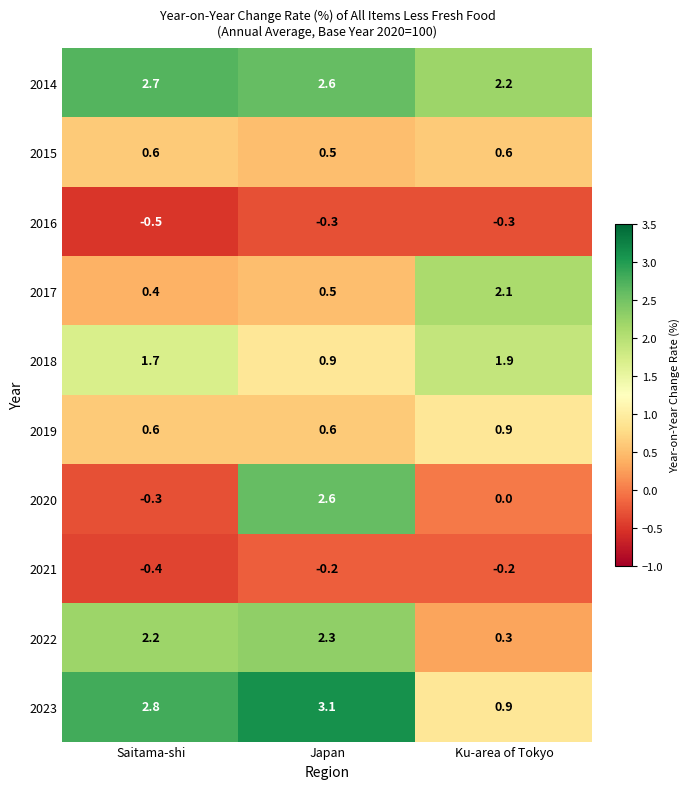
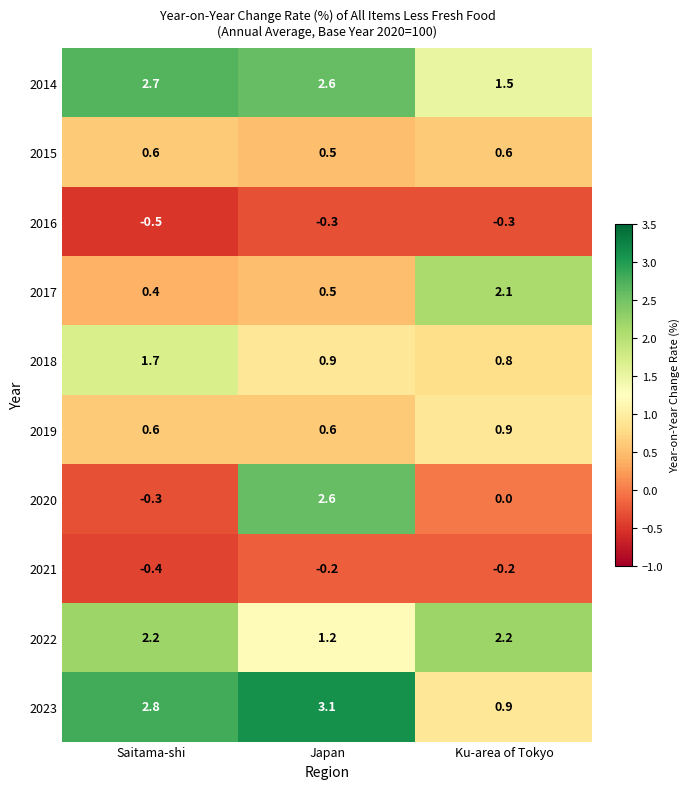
2014, Ku-area of Tokyo: 2.2 -> 1.5
2018, Ku-area of Tokyo: 1.9 -> 0.8
2022, Japan: 2.3 -> 1.2
2022, Ku-area of Tokyo: 0.3 -> 2.2
